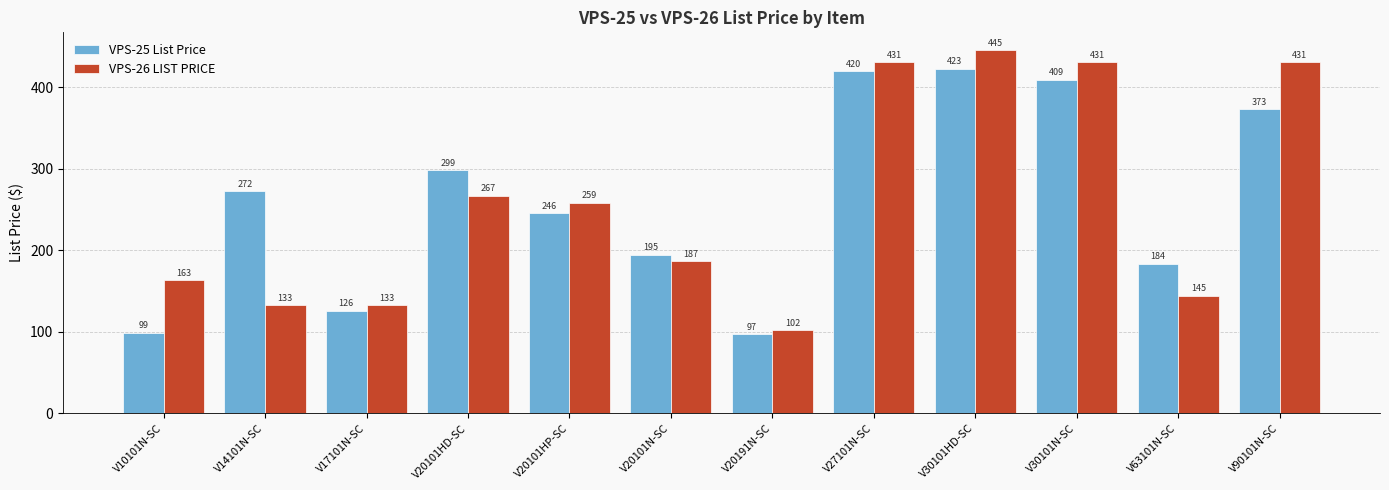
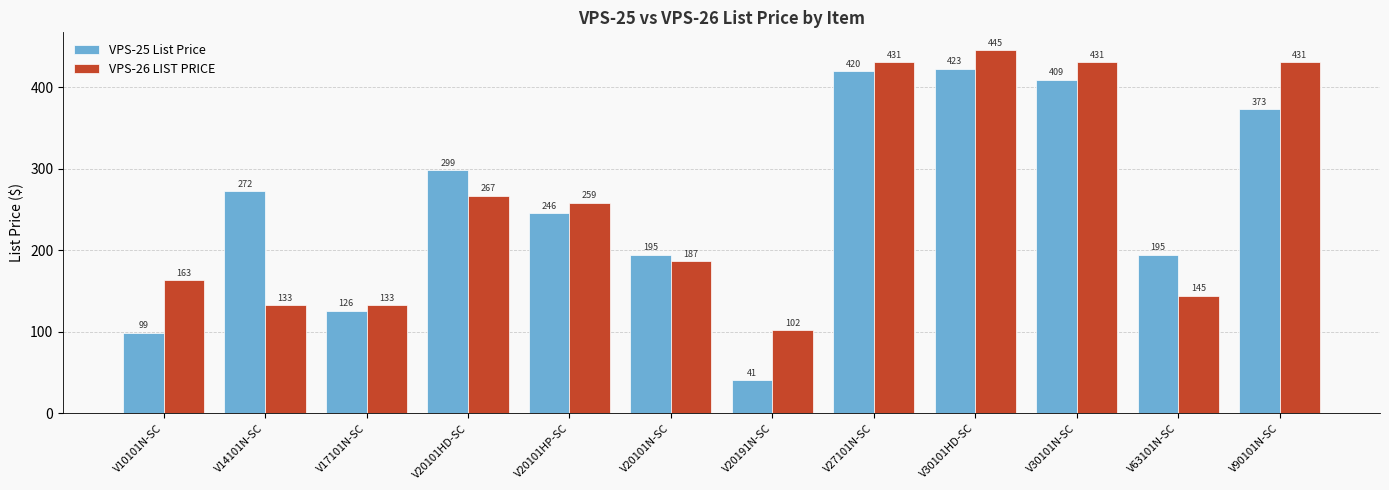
VPS-25 List Price, V20191N-SC: 97 -> 41
VPS-25 List Price, V63101N-SC: 184 -> 195
